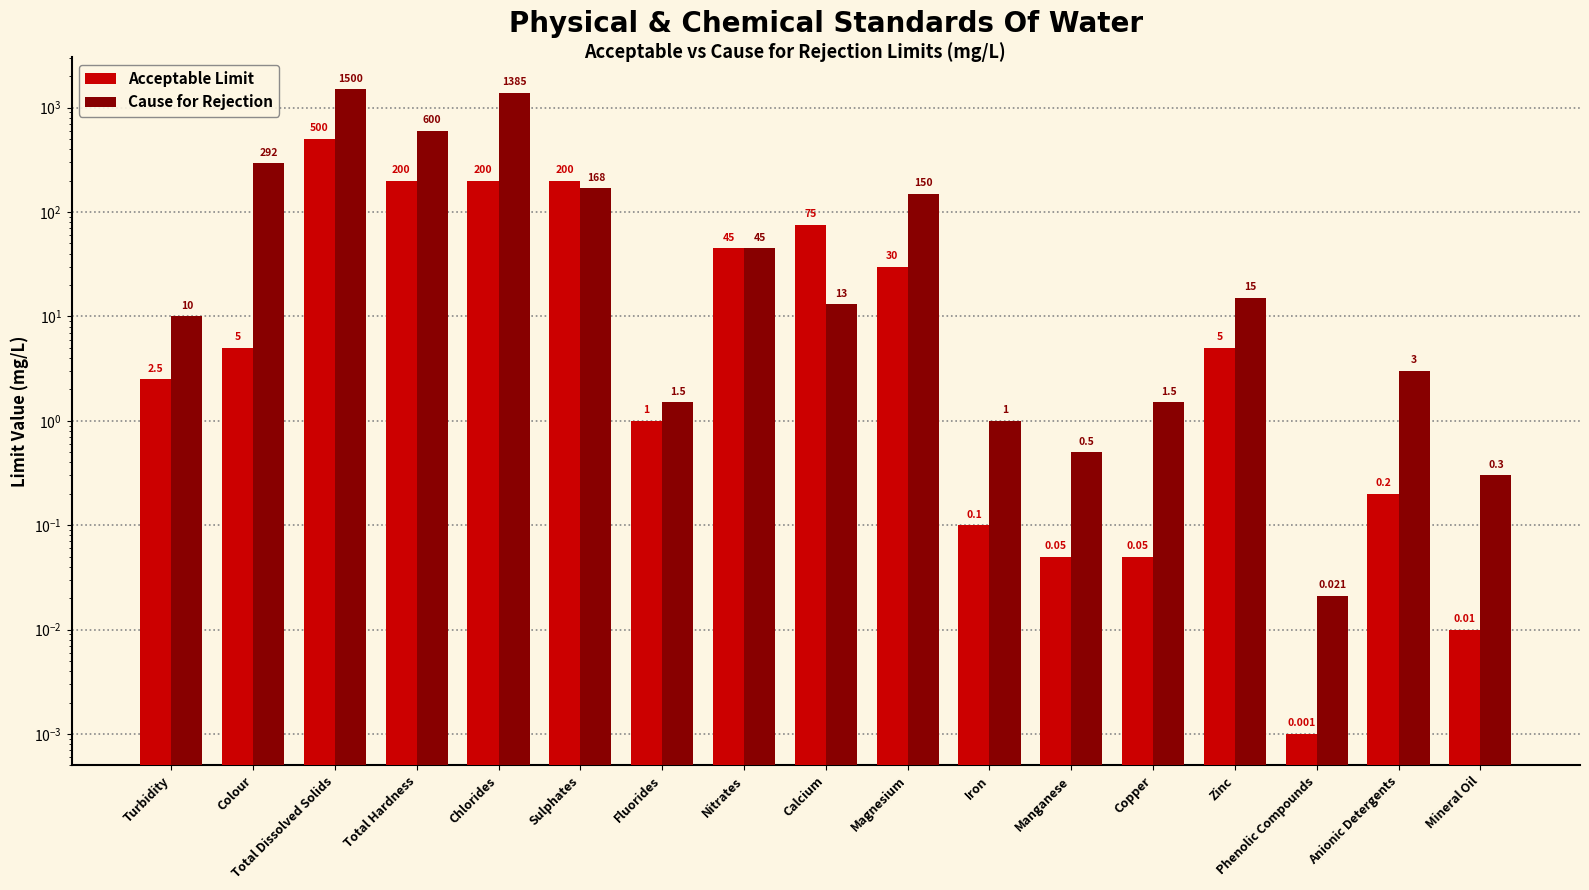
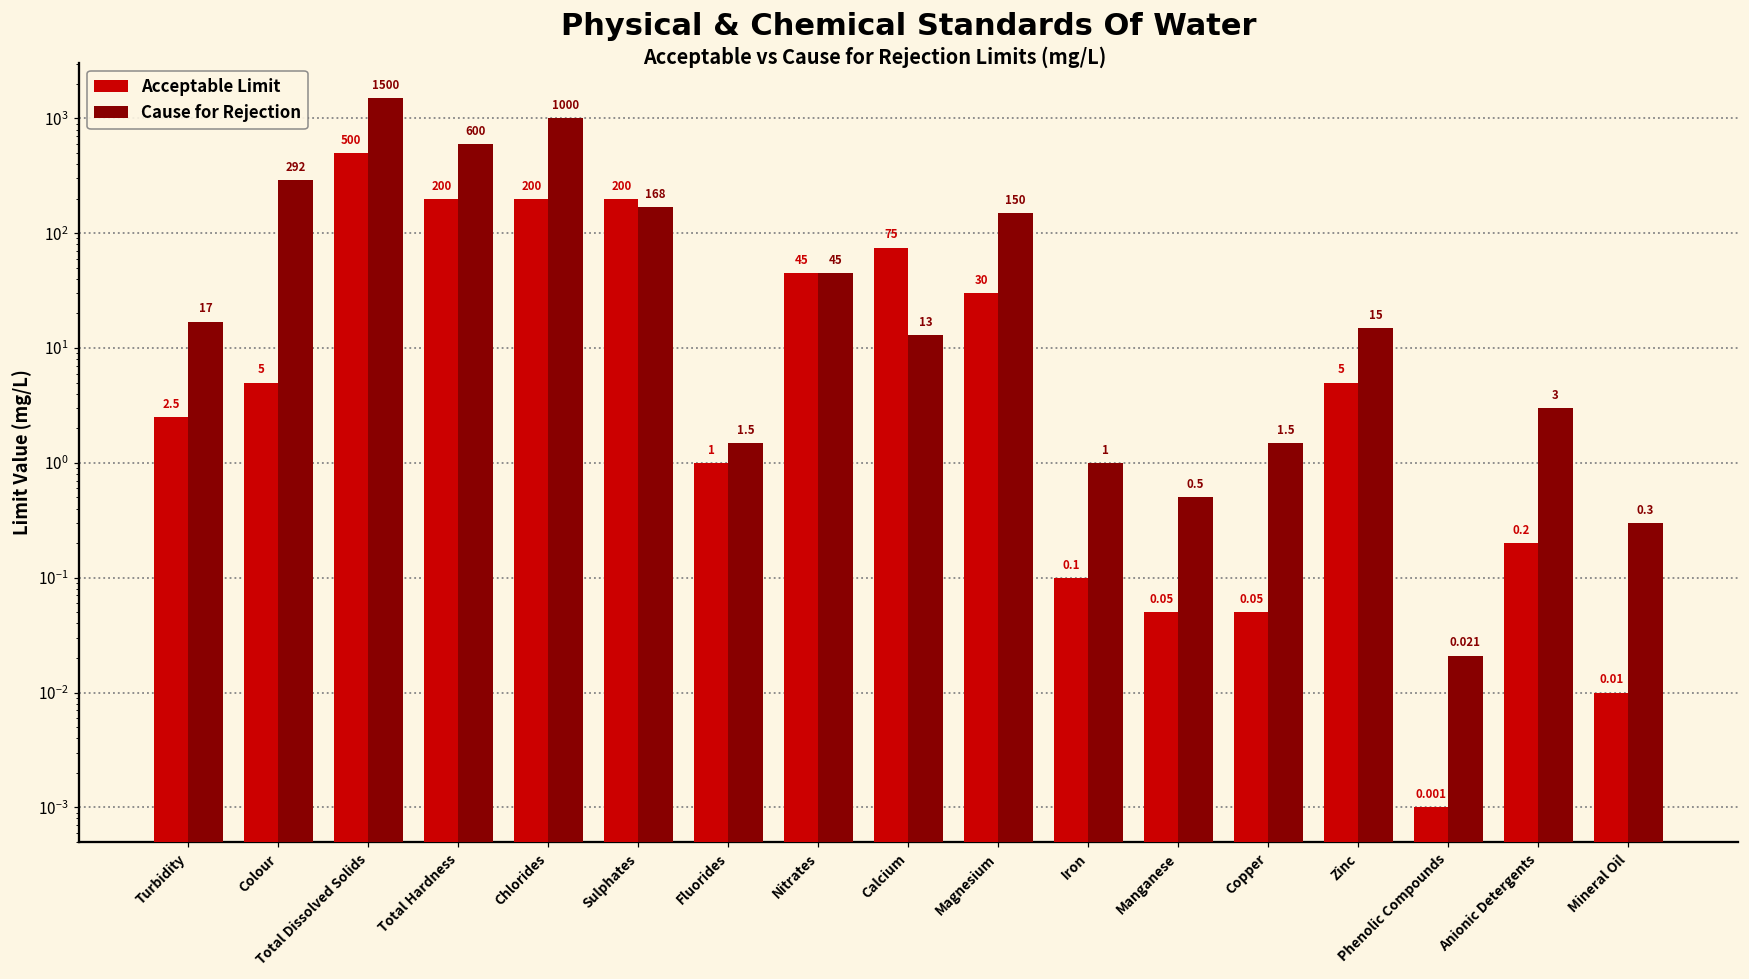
Cause for Rejection, Turbidity: 10 -> 17
Cause for Rejection, Chlorides: 1385 -> 1000
